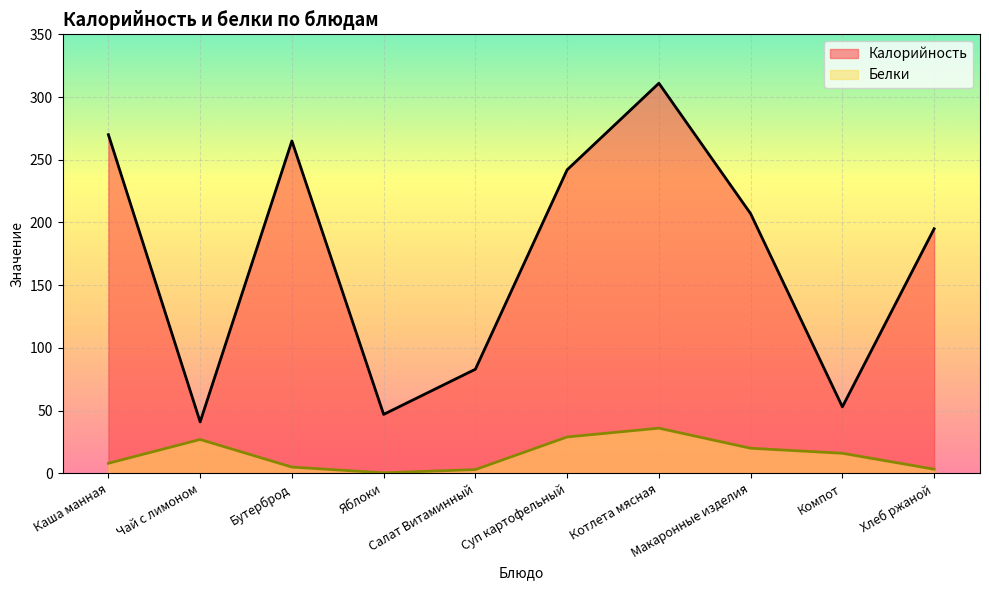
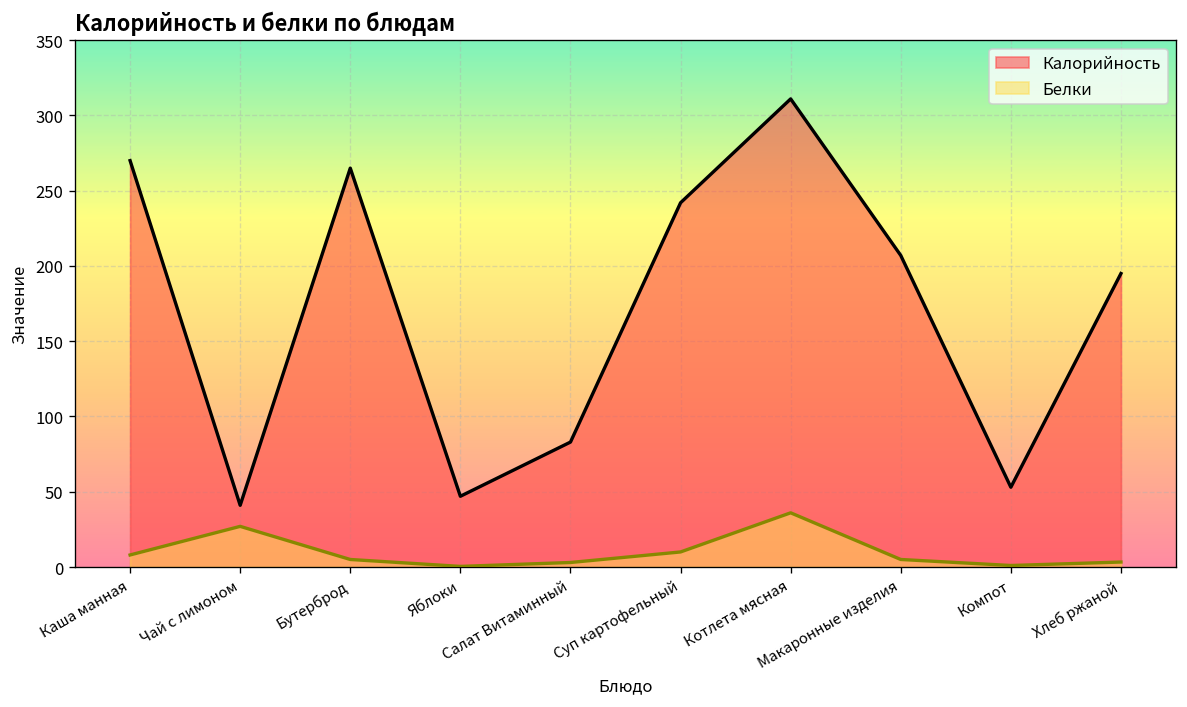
Белки, Суп картофельный: 29 -> 10
Белки, Макаронные изделия: 20 -> 5
Белки, Компот: 16 -> 1
